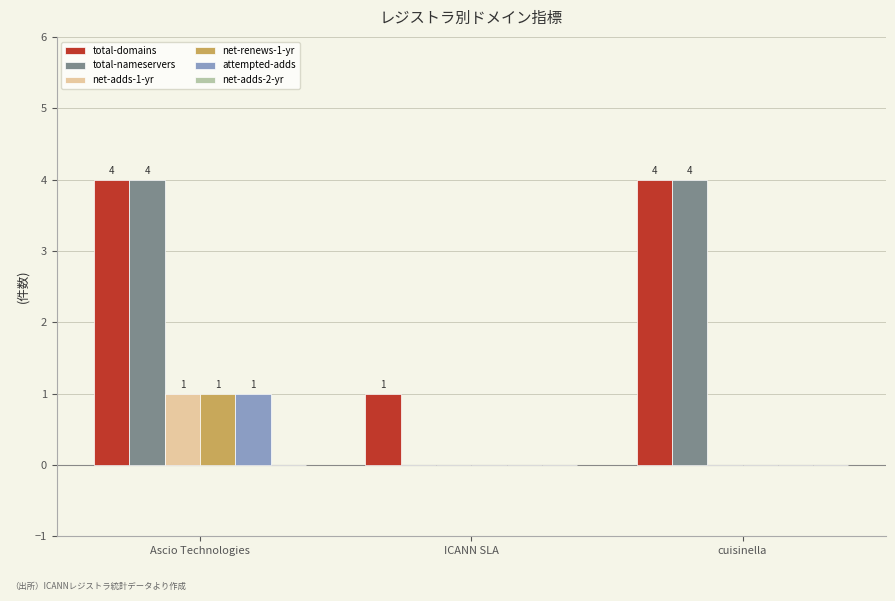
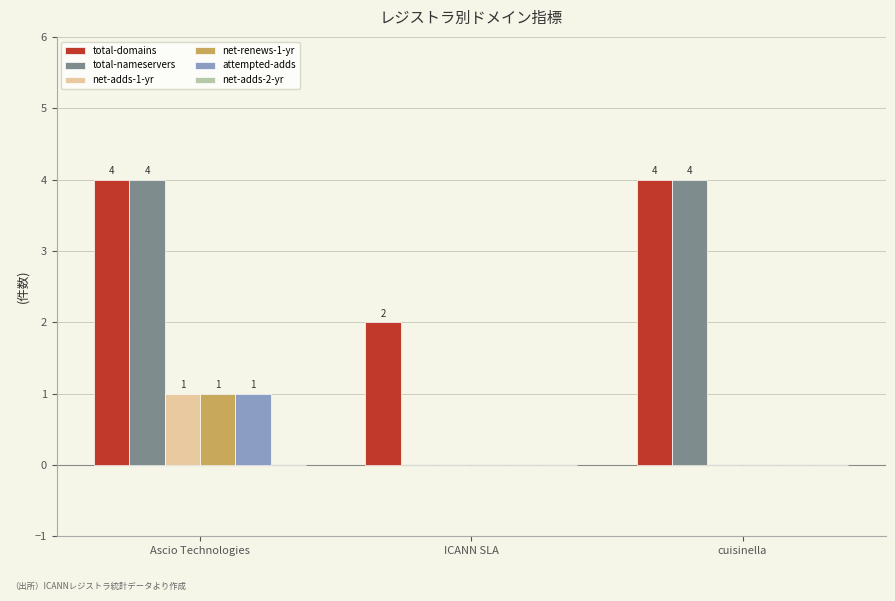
total-domains, ICANN SLA: 1 -> 2
